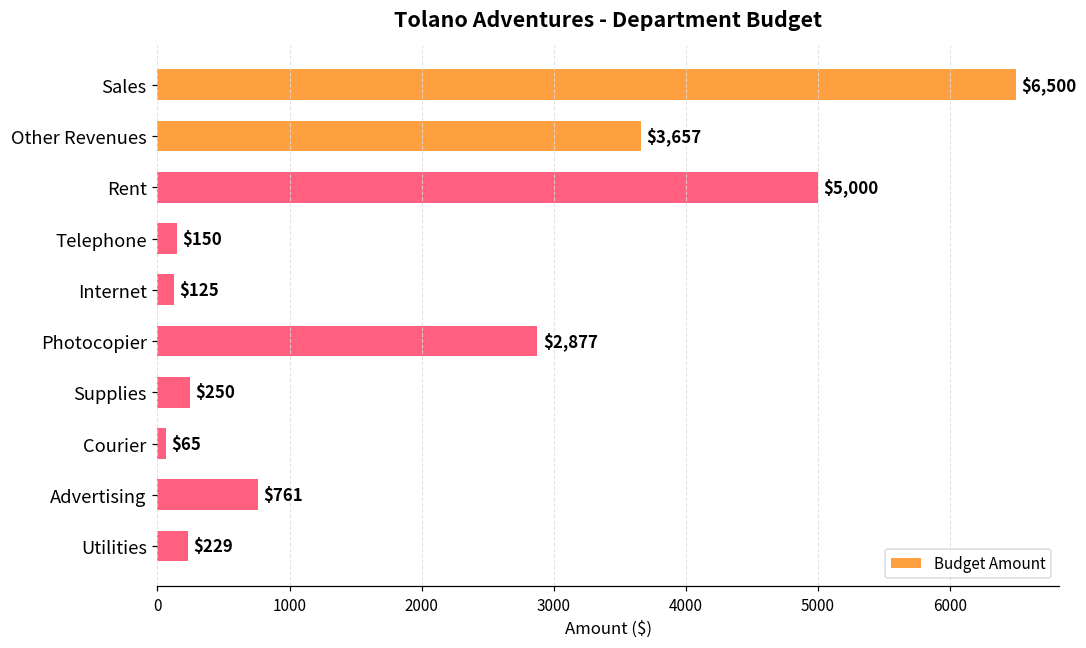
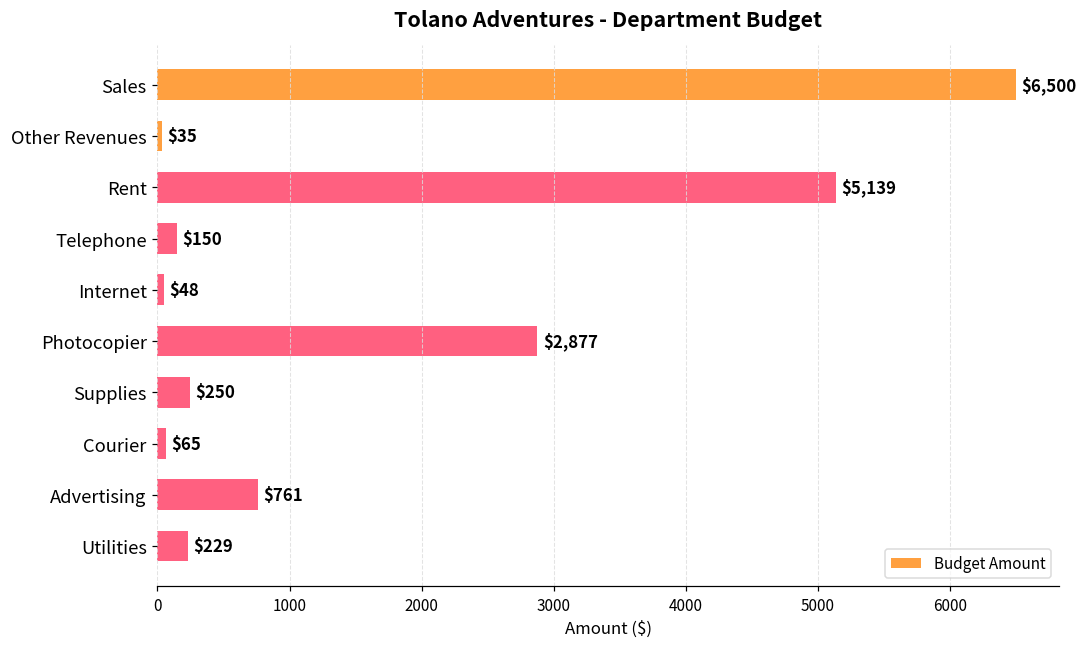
Other Revenues: $3,657 -> $35
Rent: $5,000 -> $5,139
Internet: $125 -> $48
